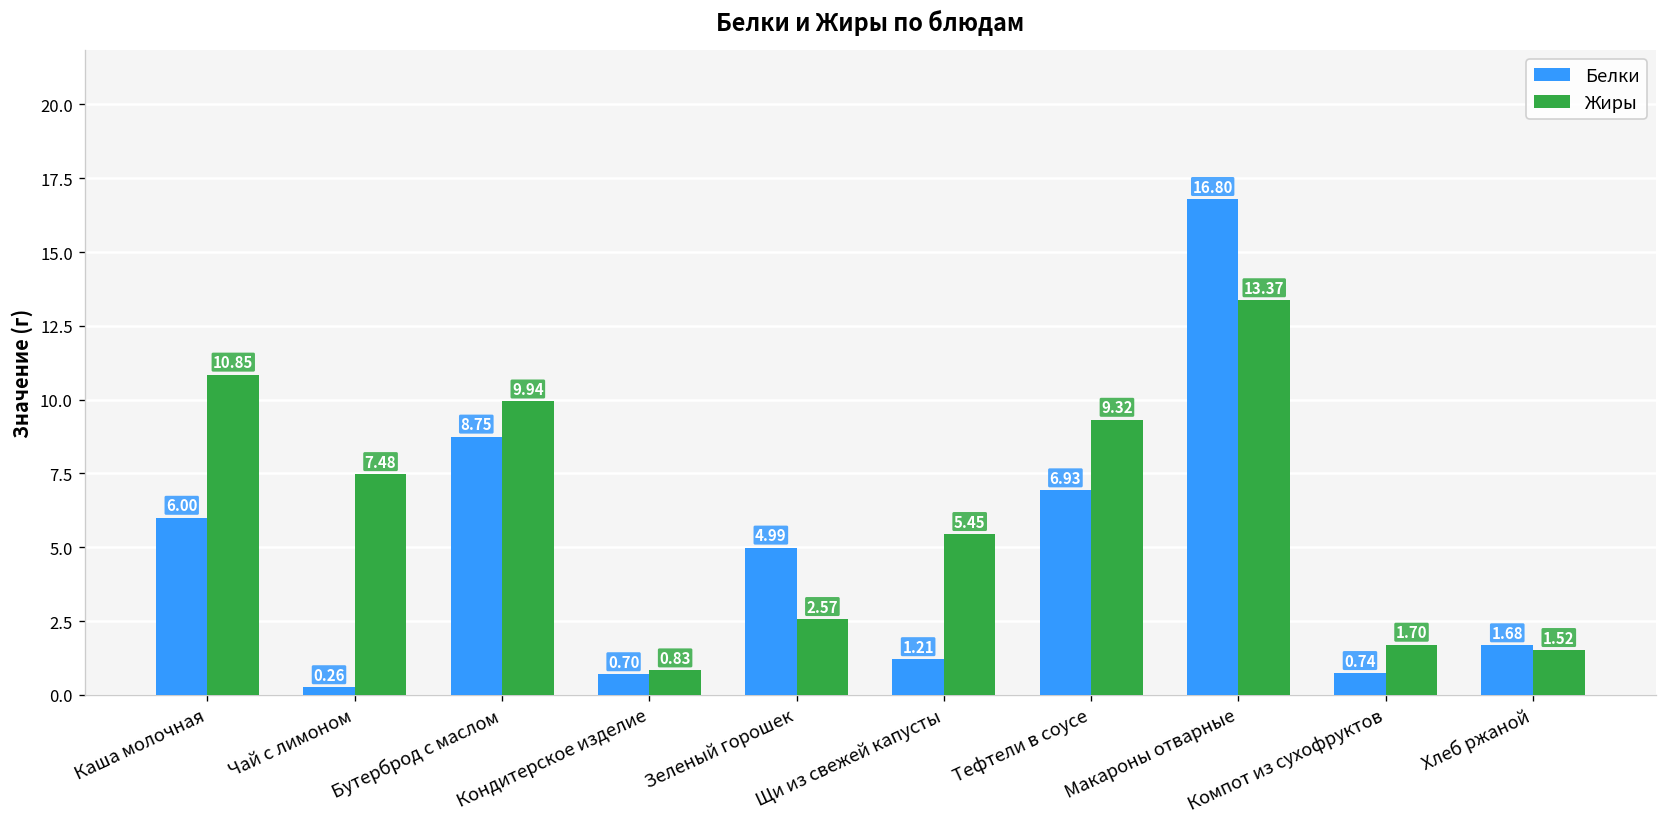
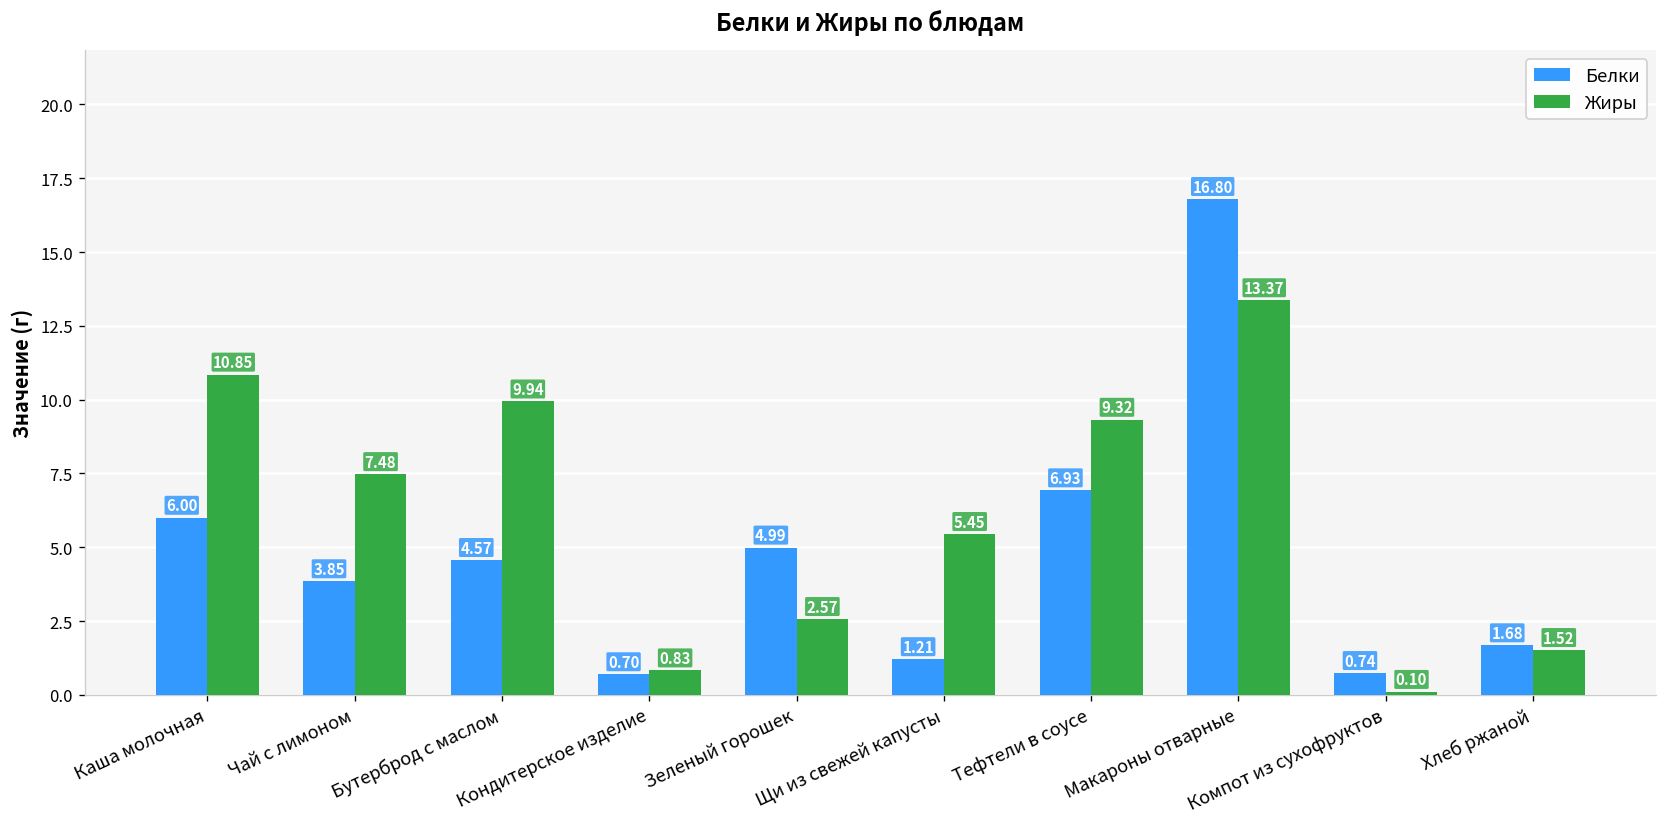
Белки, Чай с лимоном: 0.26 -> 3.85
Белки, Бутерброд с маслом: 8.75 -> 4.57
Жиры, Компот из сухофруктов: 1.70 -> 0.10
